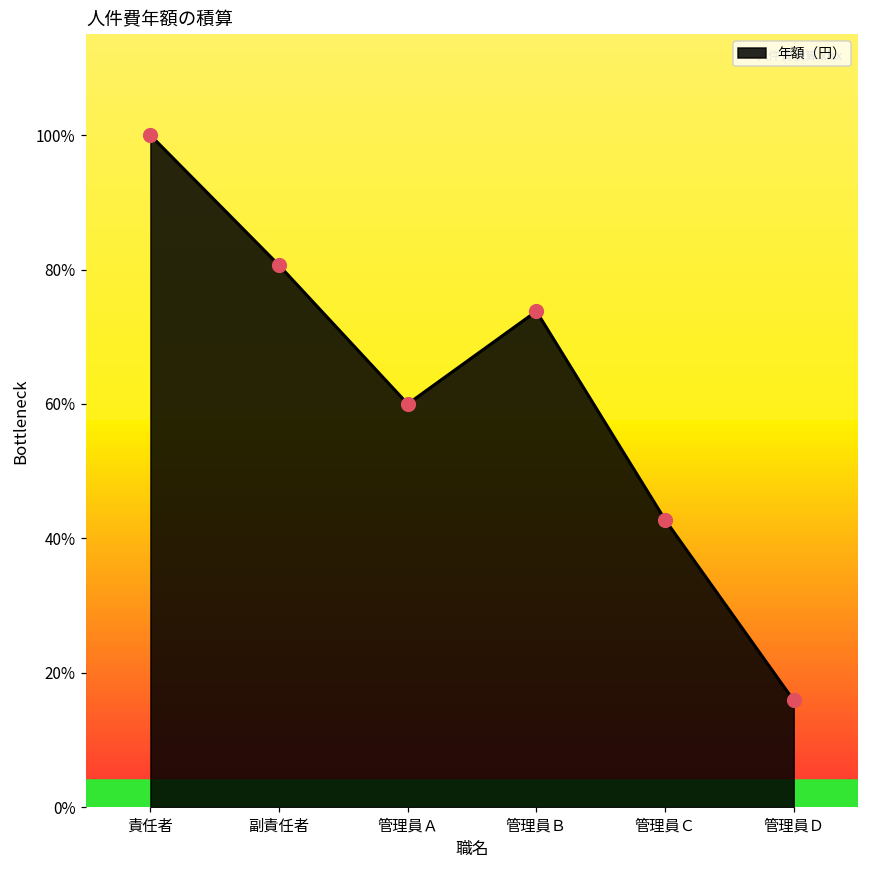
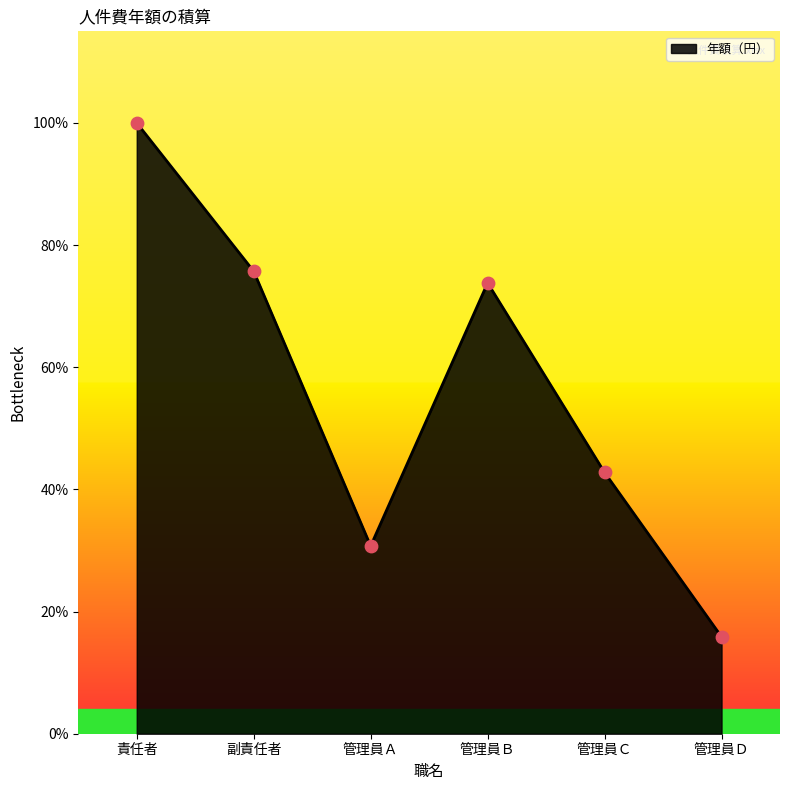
副責任者: 81% -> 76%
管理員Ａ: 60% -> 31%
